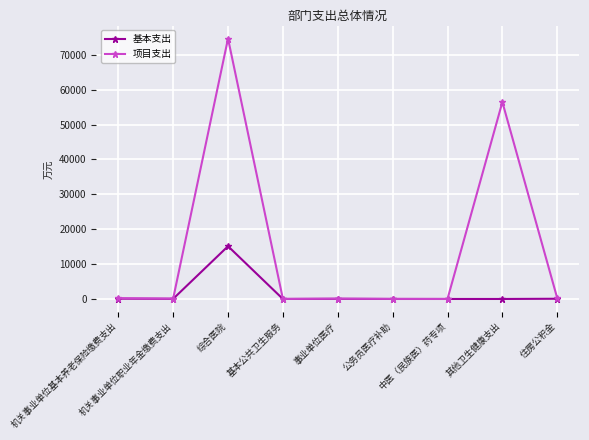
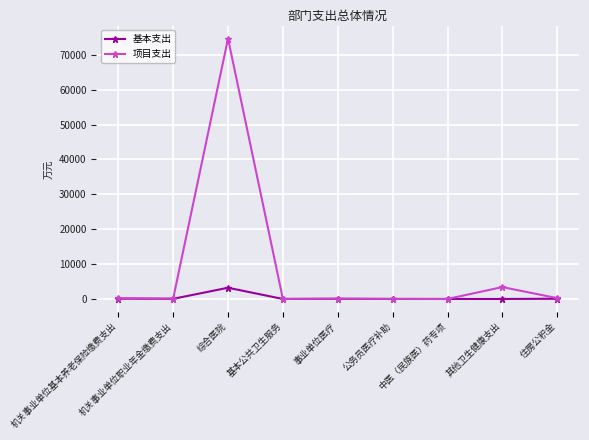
基本支出, 综合医院: 15000 -> 3000
项目支出, 其他卫生健康支出: 56000 -> 3000
